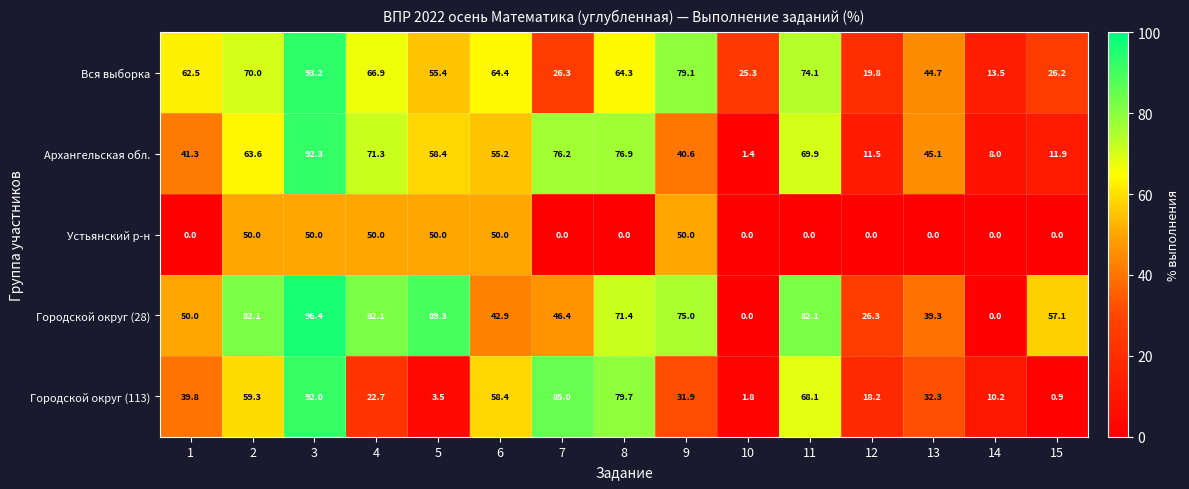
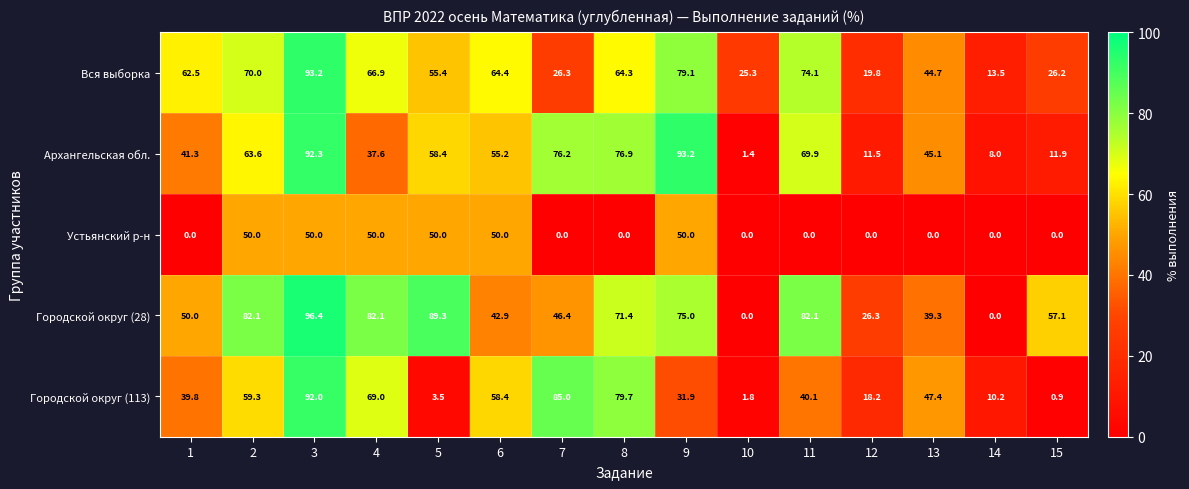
Архангельская обл., 4: 71.3 -> 37.6
Архангельская обл., 9: 40.6 -> 93.2
Городской округ (113), 4: 22.7 -> 69.0
Городской округ (113), 11: 68.1 -> 40.1
Городской округ (113), 13: 32.3 -> 47.4
